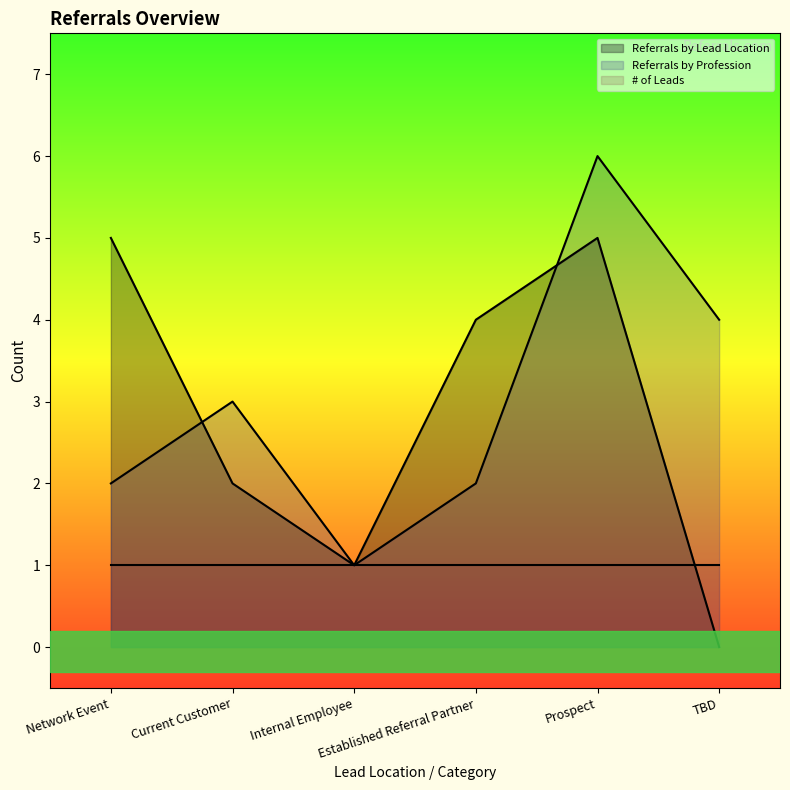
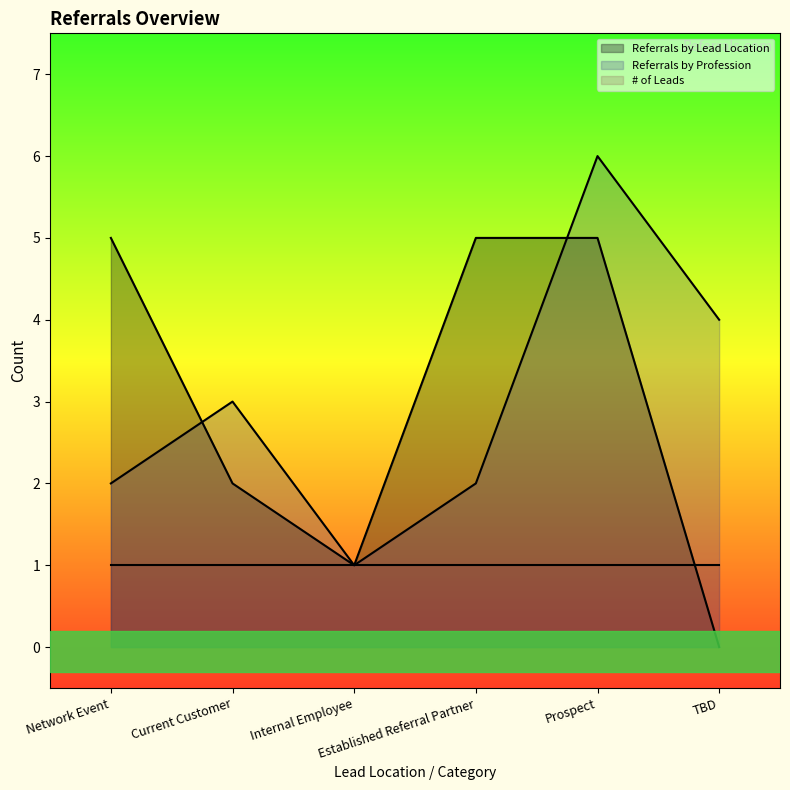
Referrals by Lead Location, Established Referral Partner: 4 -> 5
